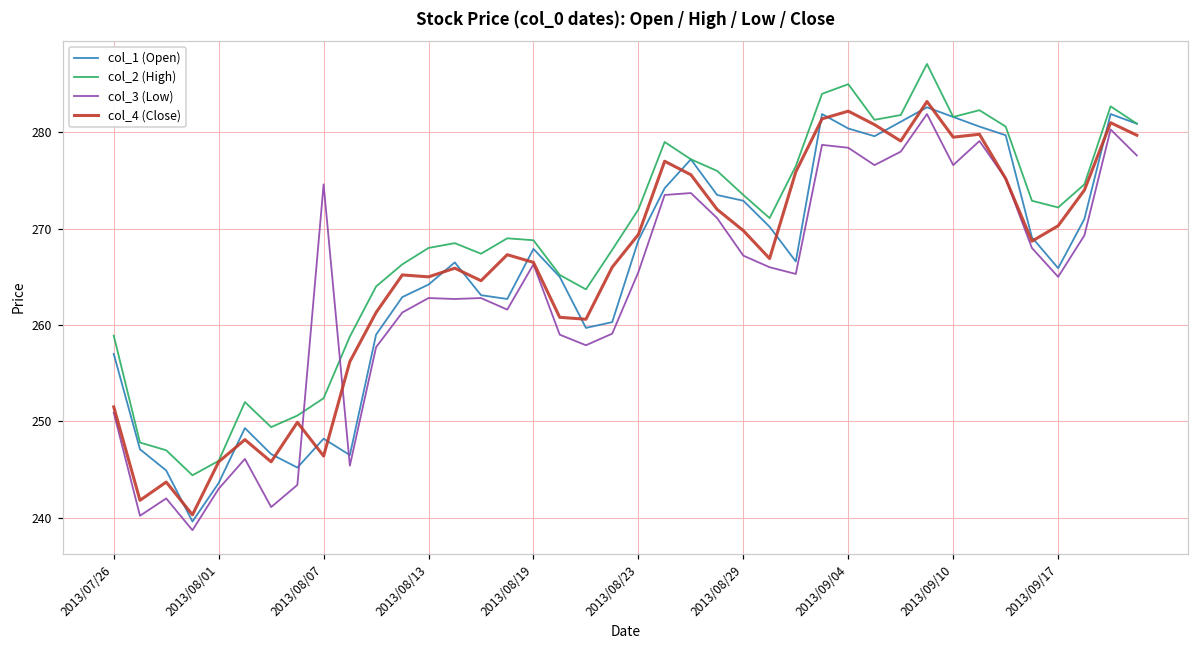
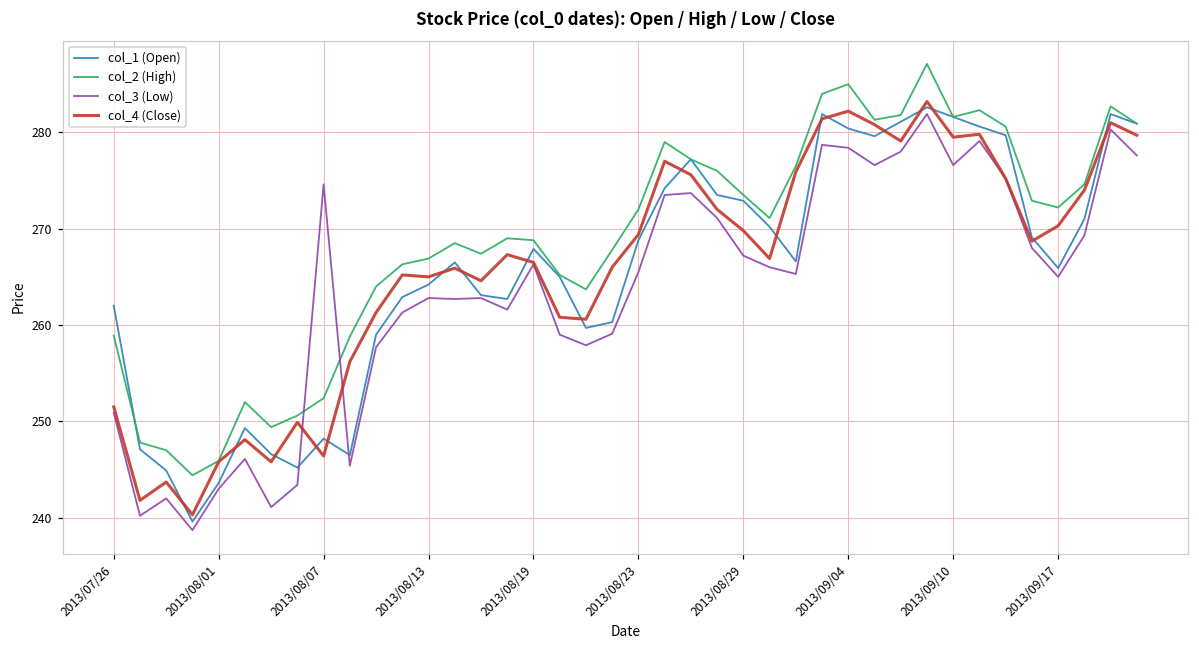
col_1 (Open), 2013/07/26: 257 -> 262
col_2 (High), 2013/08/13: 268 -> 267
